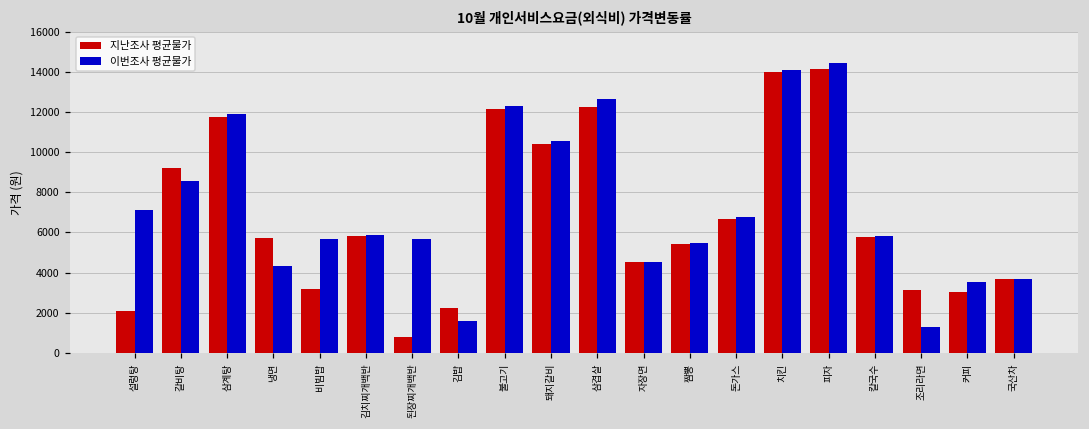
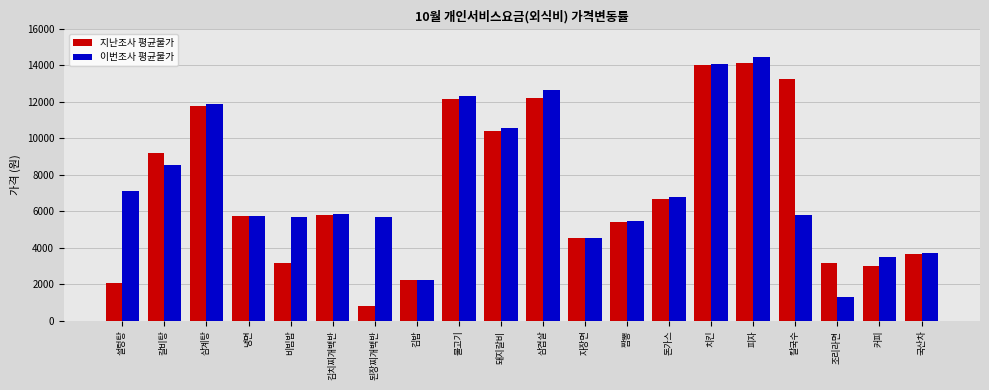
이번조사 평균물가, 냉면: 4300 -> 5800
이번조사 평균물가, 김밥: 1600 -> 2300
지난조사 평균물가, 칼국수: 5800 -> 13200
